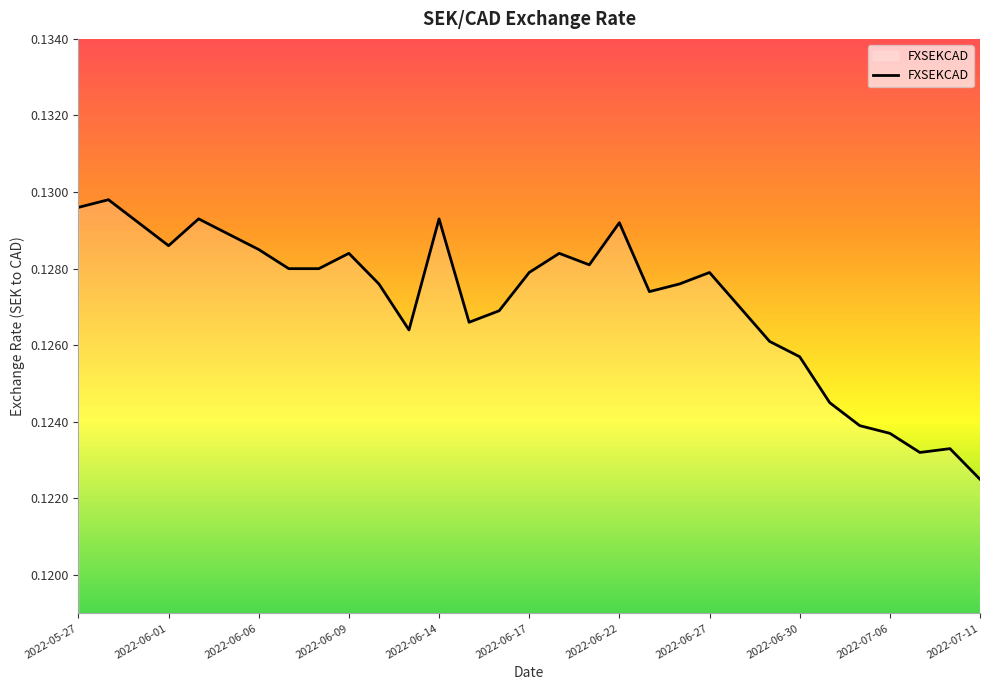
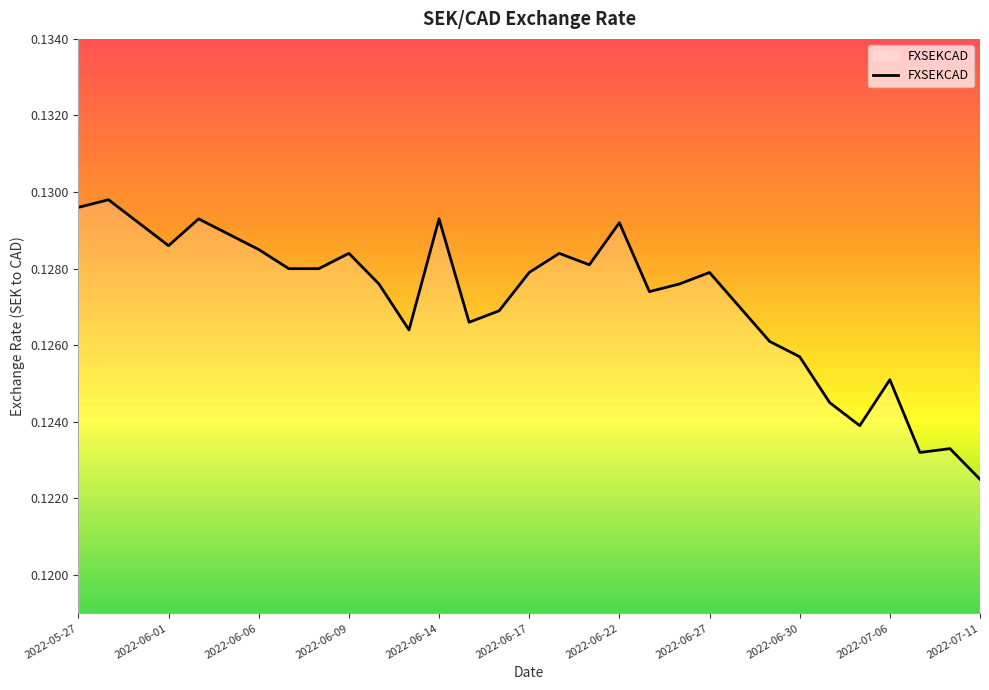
2022-07-06: 0.1237 -> 0.1251
